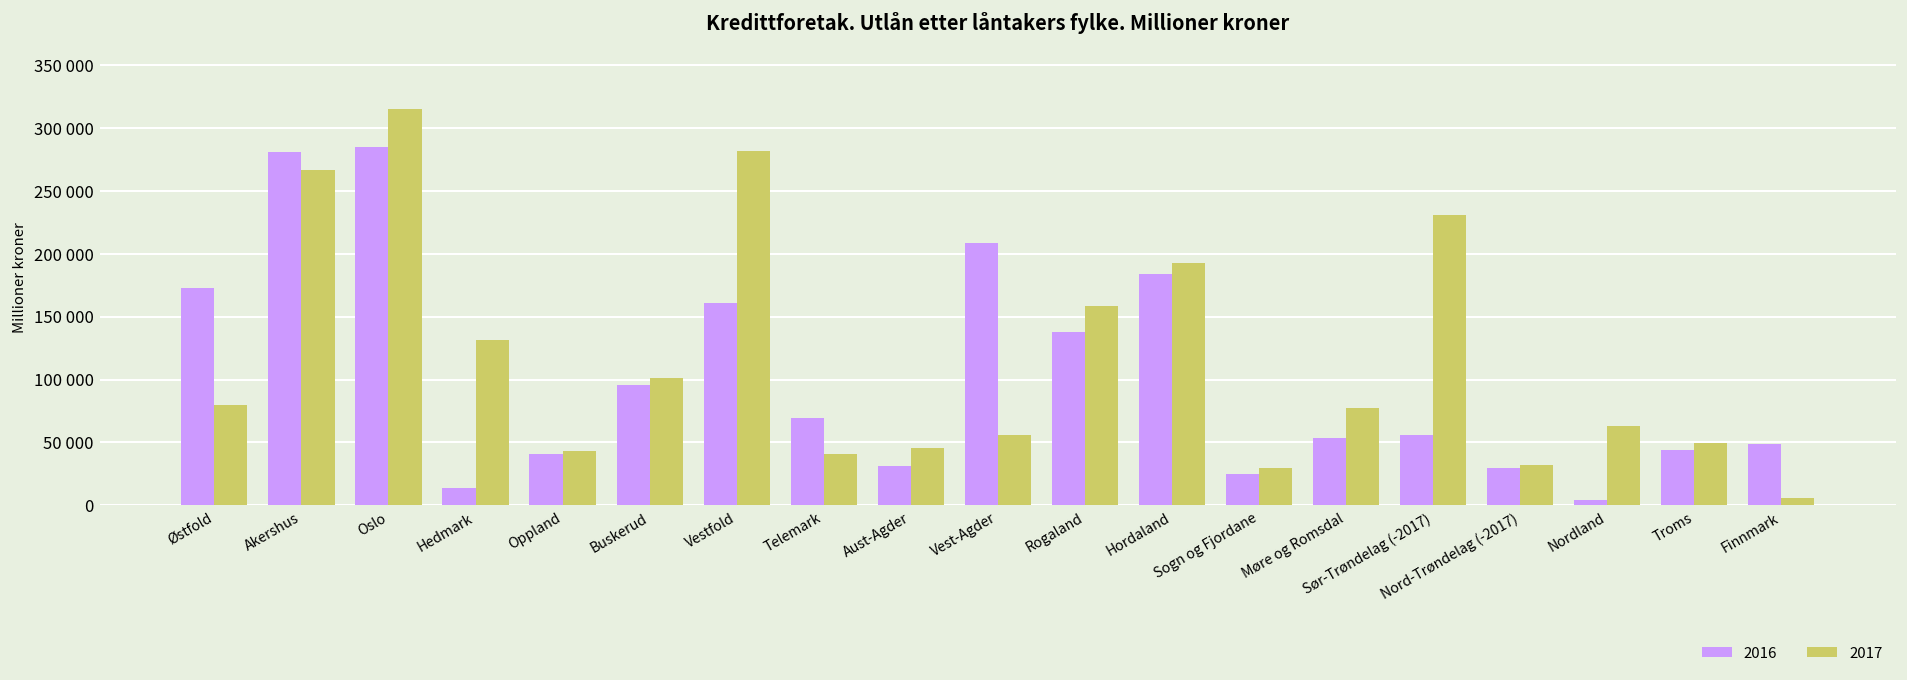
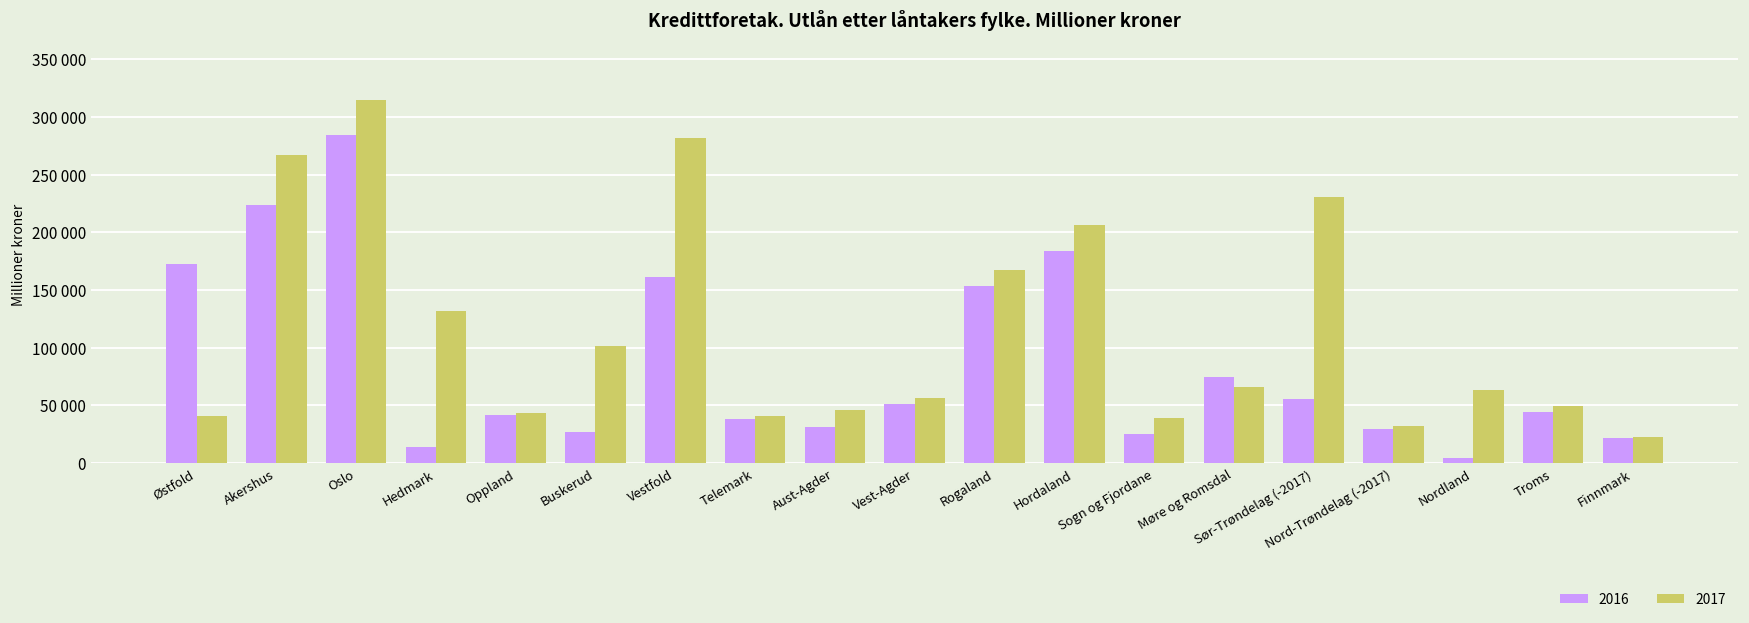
2017, Østfold: 80000 -> 40000
2016, Akershus: 281000 -> 223000
2016, Buskerud: 96000 -> 27000
2016, Telemark: 70000 -> 38000
2016, Vest-Agder: 208000 -> 51000
2016, Rogaland: 138000 -> 154000
2017, Rogaland: 158000 -> 167000
2017, Hordaland: 193000 -> 206000
2017, Sogn og Fjordane: 30000 -> 39000
2016, Møre og Romsdal: 54000 -> 75000
2017, Møre og Romsdal: 77000 -> 66000
2016, Finnmark: 49000 -> 21000
2017, Finnmark: 6000 -> 23000
